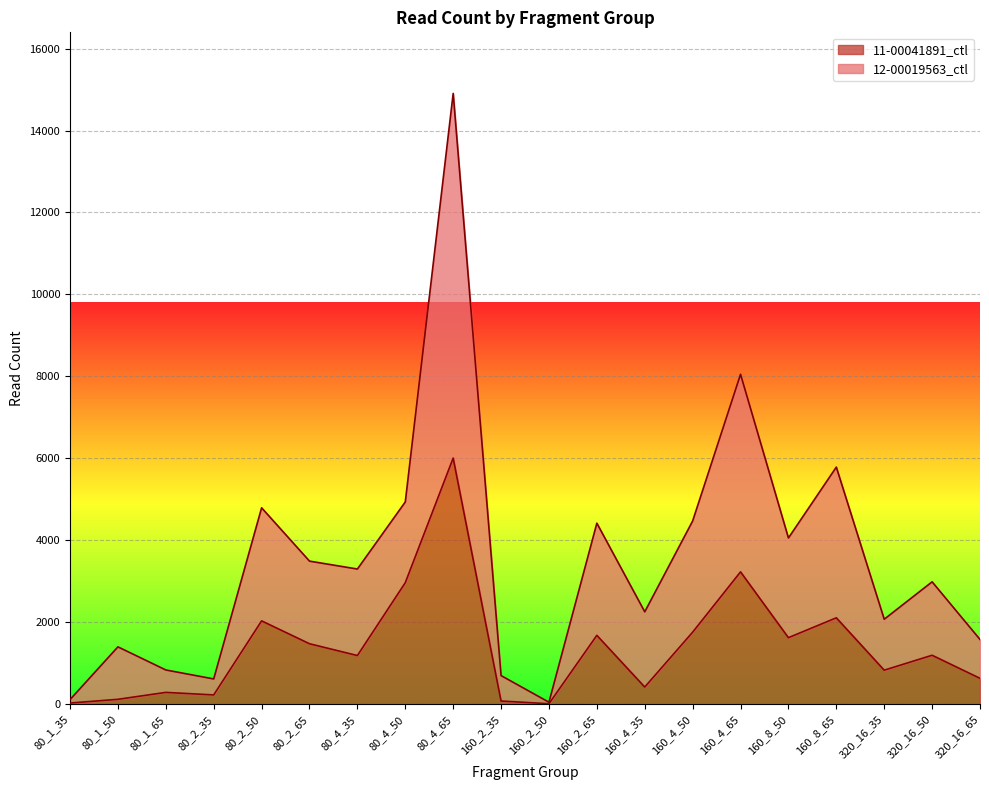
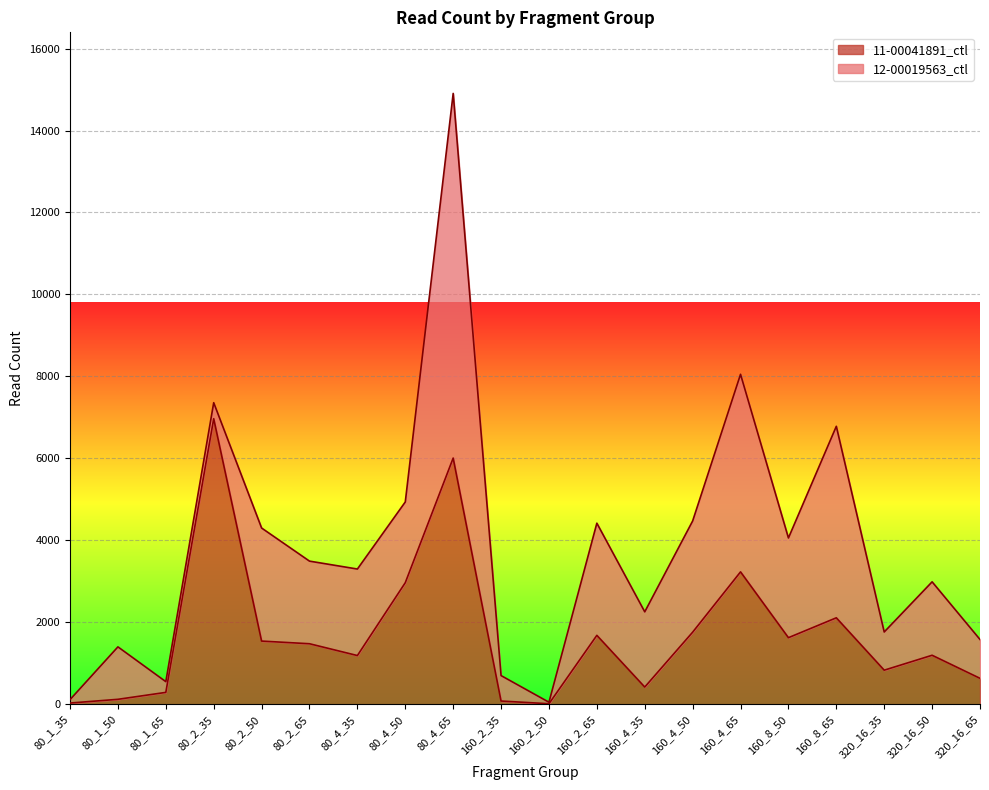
12-00019563_ctl, 80_1_65: 500 -> 300
11-00041891_ctl, 80_2_35: 200 -> 7000
11-00041891_ctl, 80_2_50: 2000 -> 1500
12-00019563_ctl, 160_8_65: 3700 -> 4700
12-00019563_ctl, 320_16_35: 1200 -> 900
